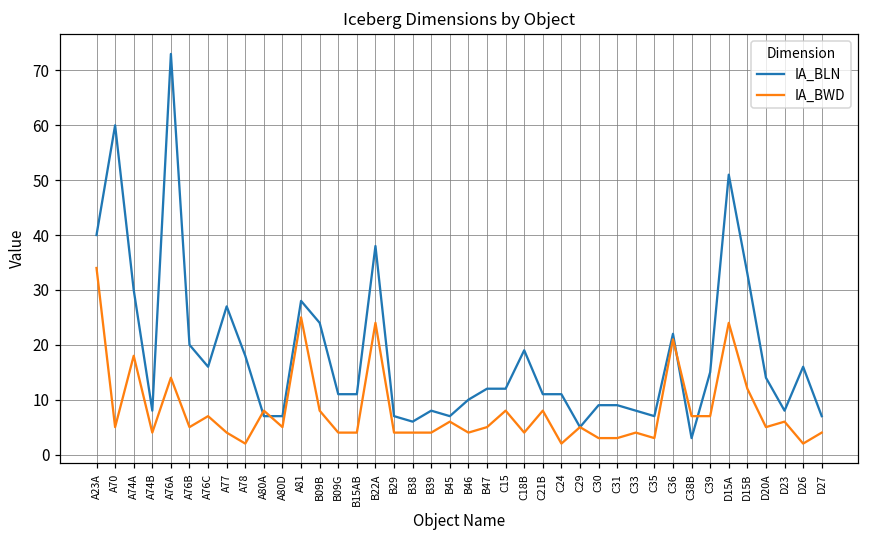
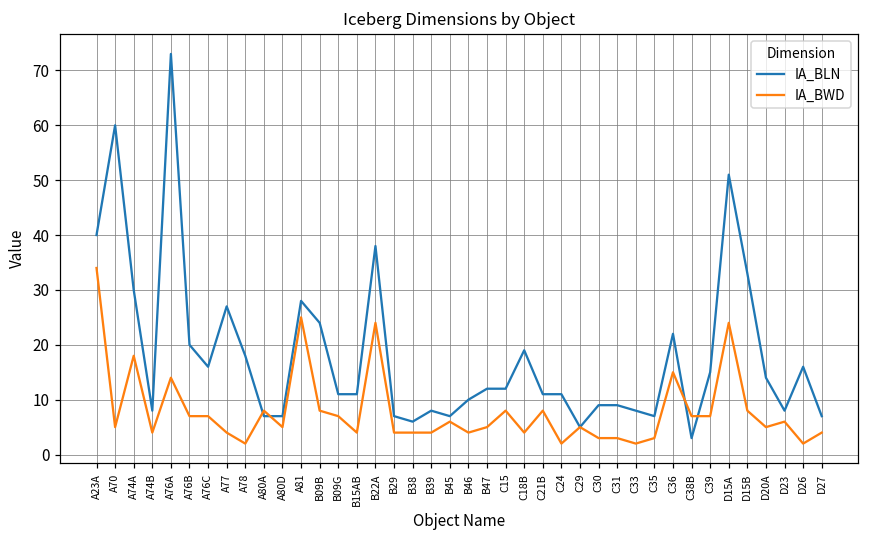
IA_BWD, A76B: 5 -> 7
IA_BWD, B09G: 4 -> 7
IA_BWD, C33: 4 -> 2
IA_BWD, C36: 21 -> 15
IA_BWD, D15B: 12 -> 8
